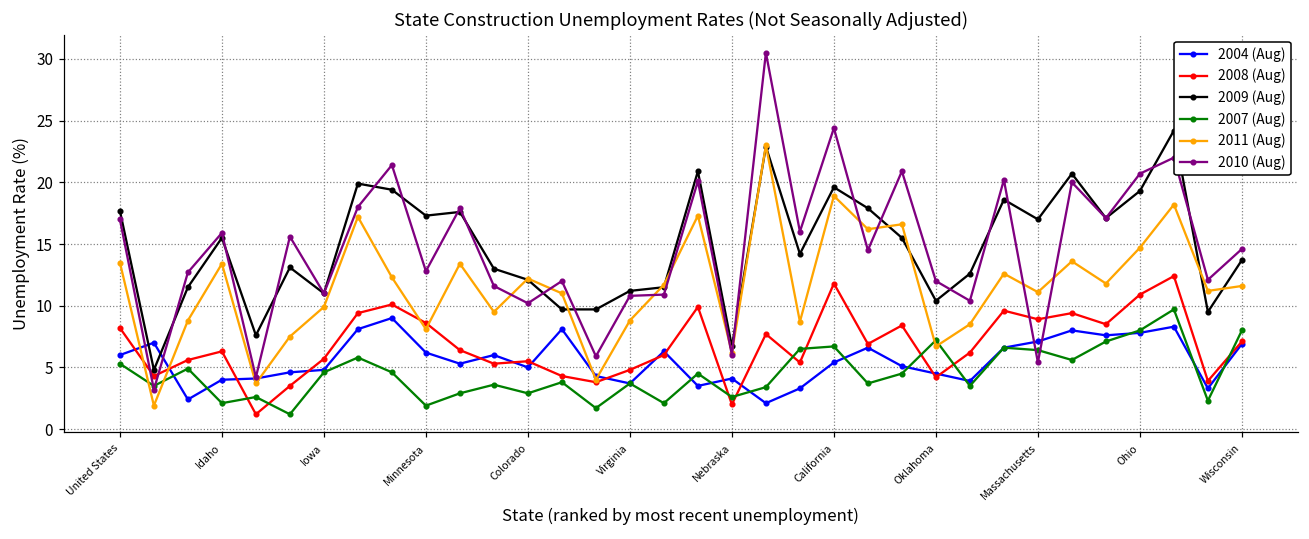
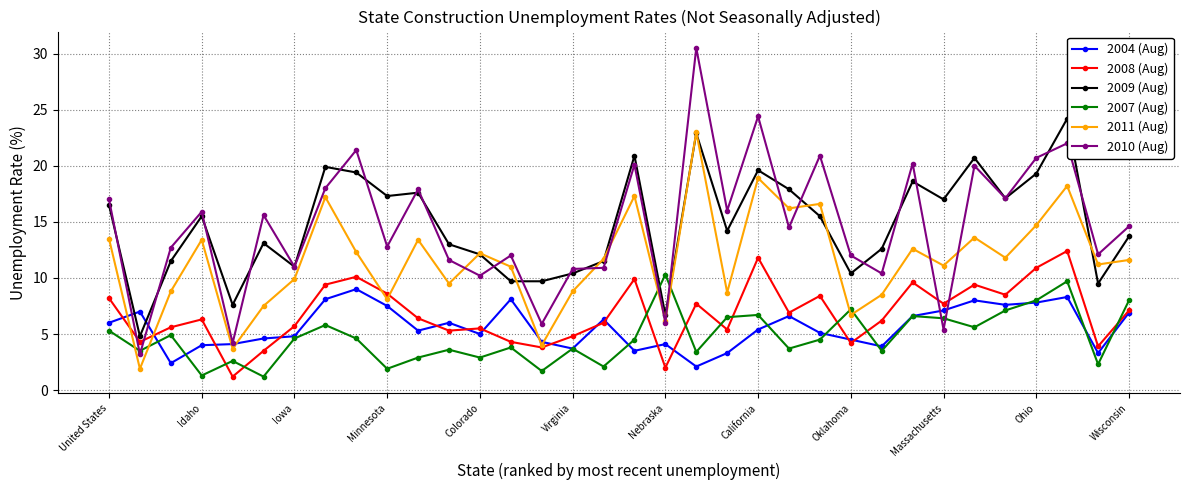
2009 (Aug), United States: 17.7 -> 16.5
2007 (Aug), Idaho: 2.1 -> 1.3
2004 (Aug), Minnesota: 6.2 -> 7.5
2009 (Aug), Virginia: 11.2 -> 10.4
2007 (Aug), Nebraska: 2.6 -> 10.3
2008 (Aug), Massachusetts: 8.9 -> 7.7
